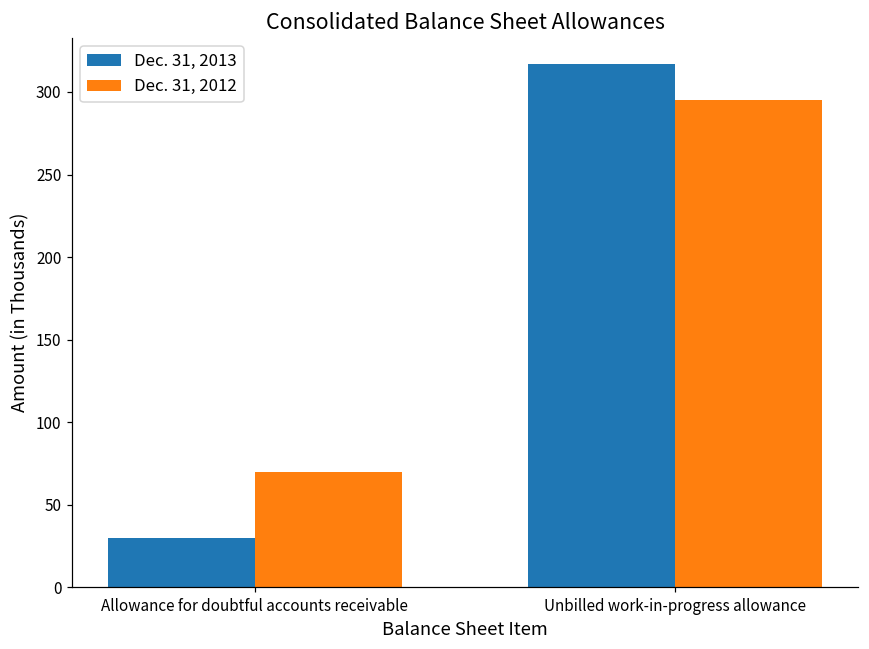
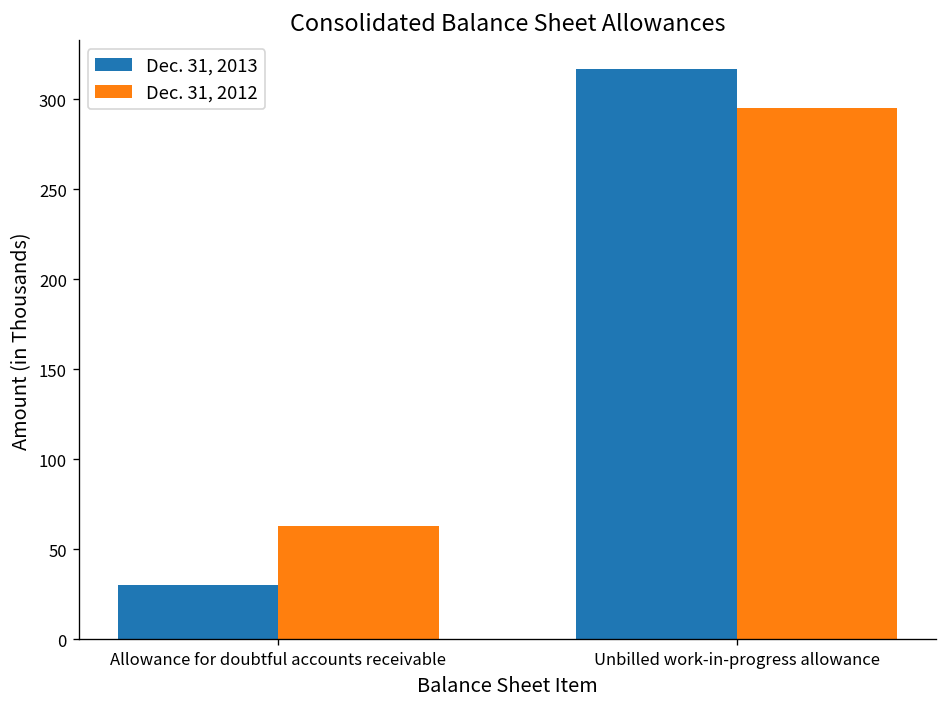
Dec. 31, 2012, Allowance for doubtful accounts receivable: 70 -> 63
